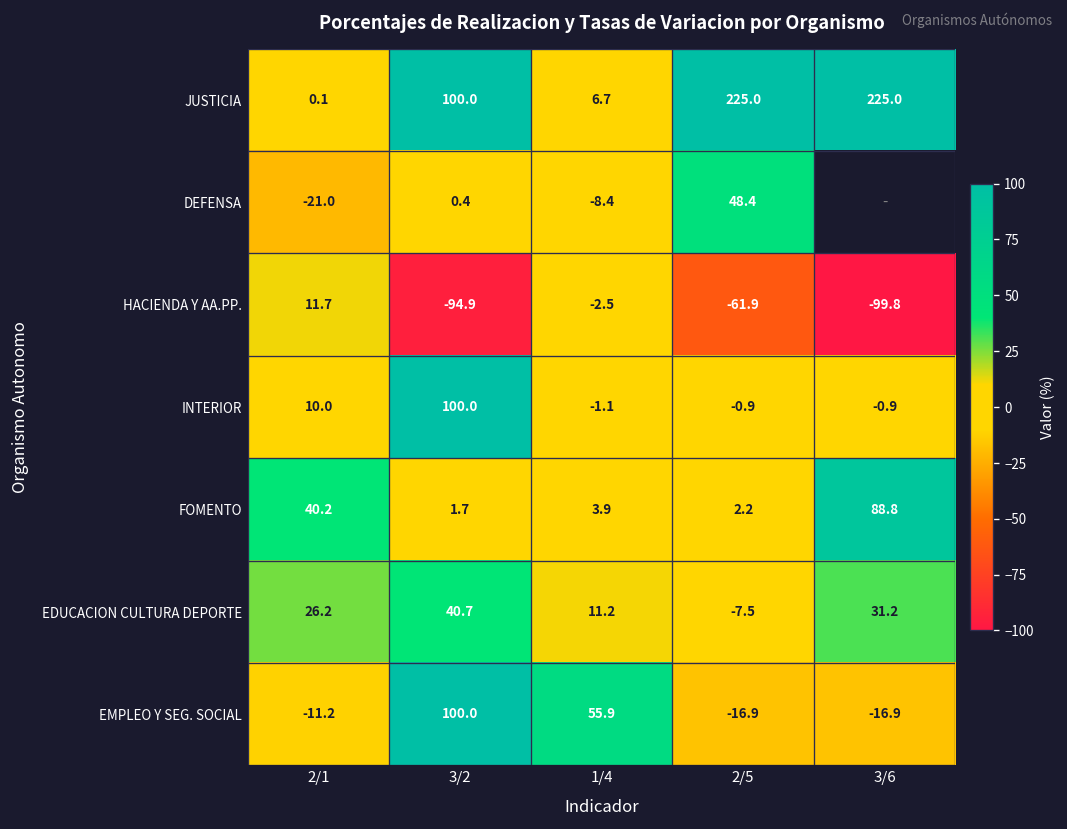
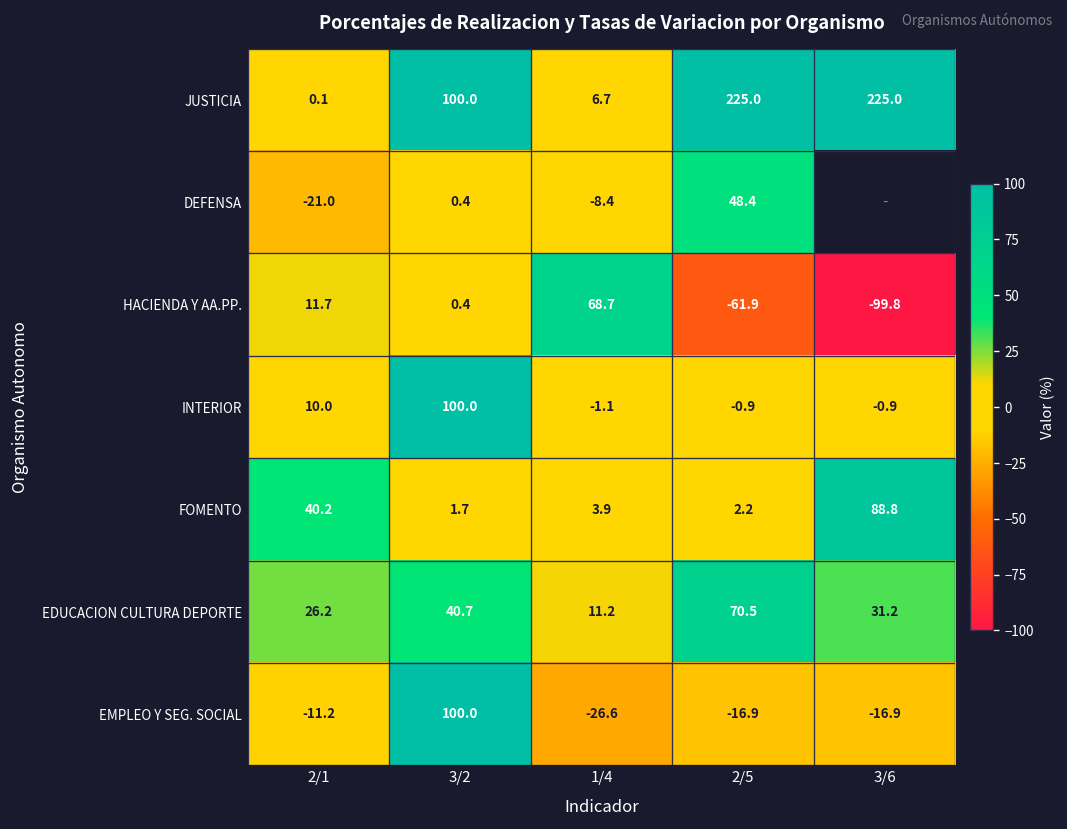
HACIENDA Y AA.PP., 3/2: -94.9 -> 0.4
HACIENDA Y AA.PP., 1/4: -2.5 -> 68.7
EDUCACION CULTURA DEPORTE, 2/5: -7.5 -> 70.5
EMPLEO Y SEG. SOCIAL, 1/4: 55.9 -> -26.6
